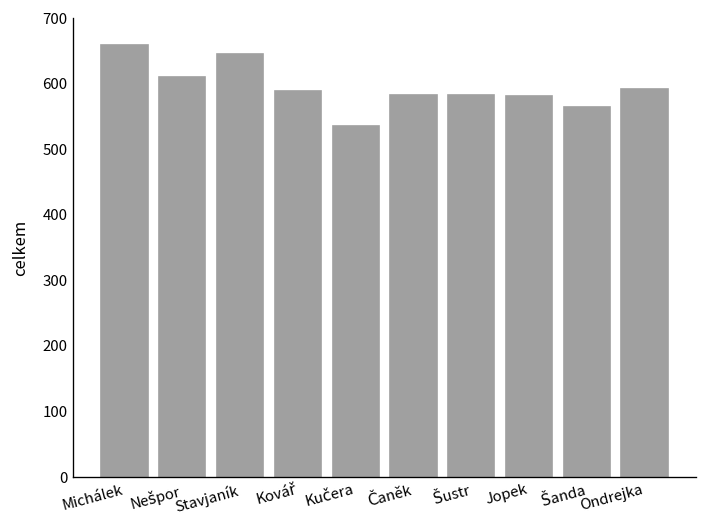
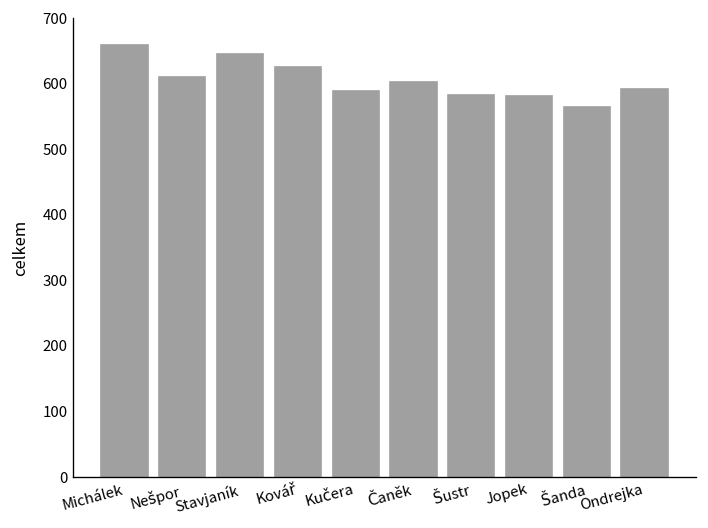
Kovář: 590 -> 630
Kučera: 540 -> 590
Čaněk: 580 -> 600
